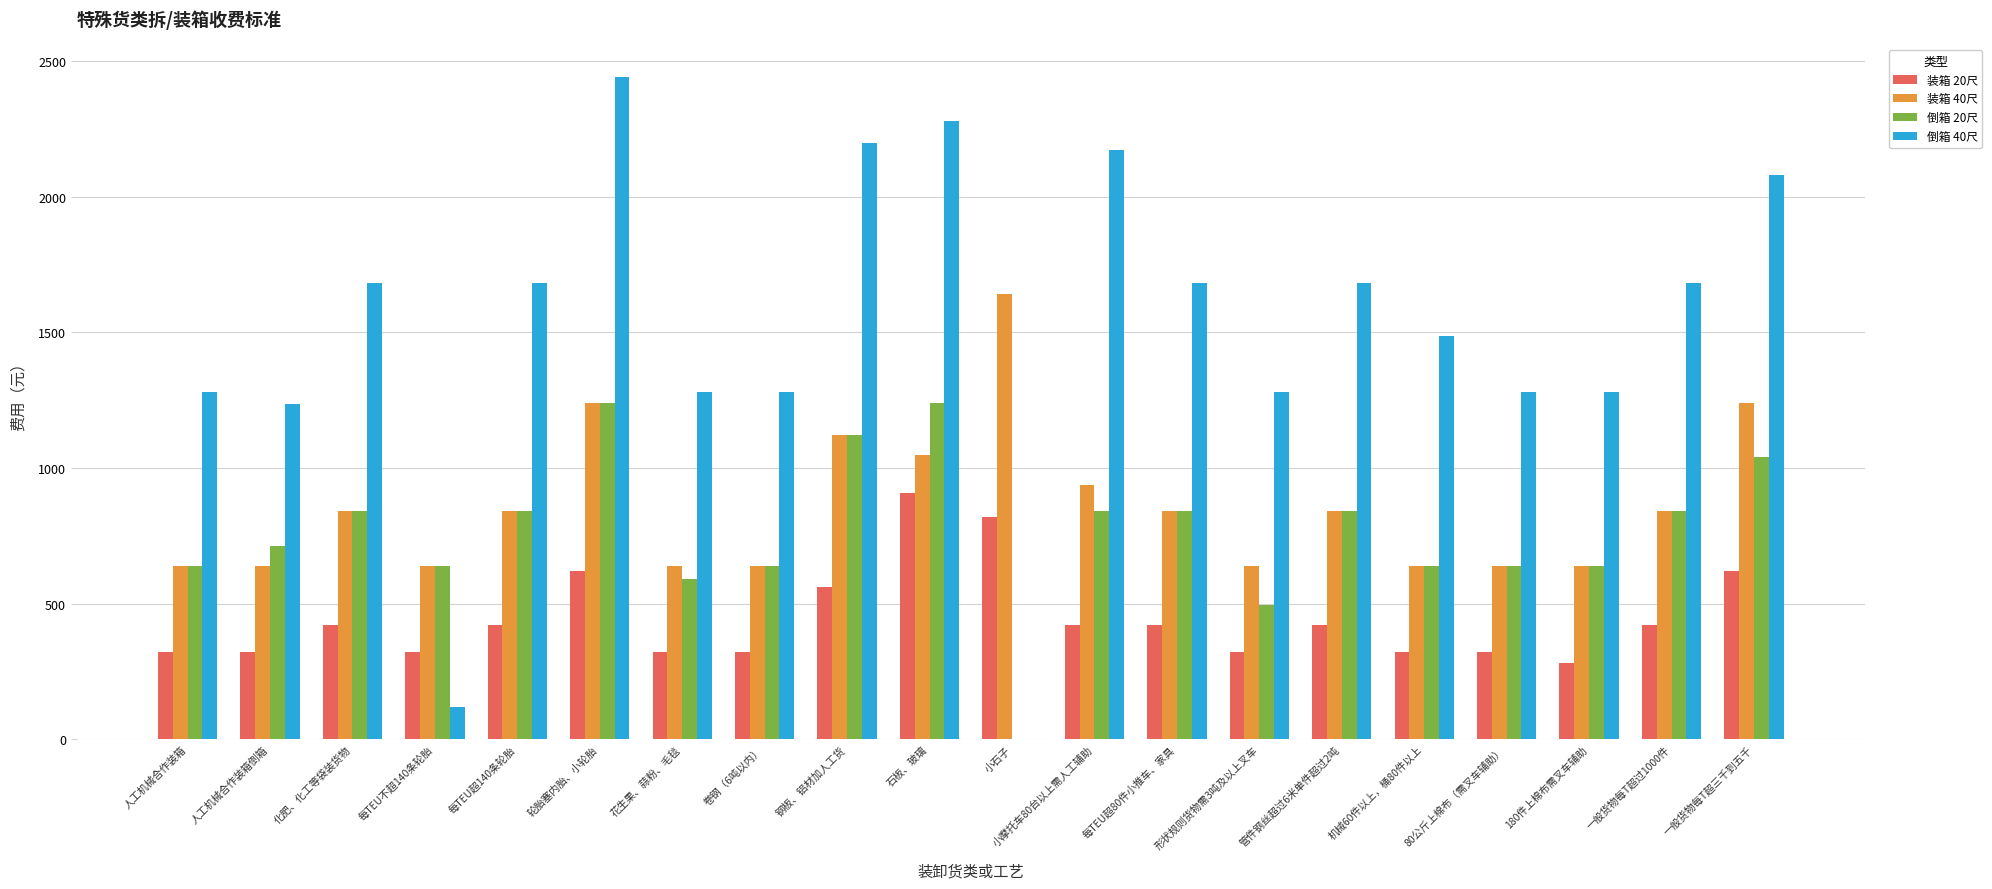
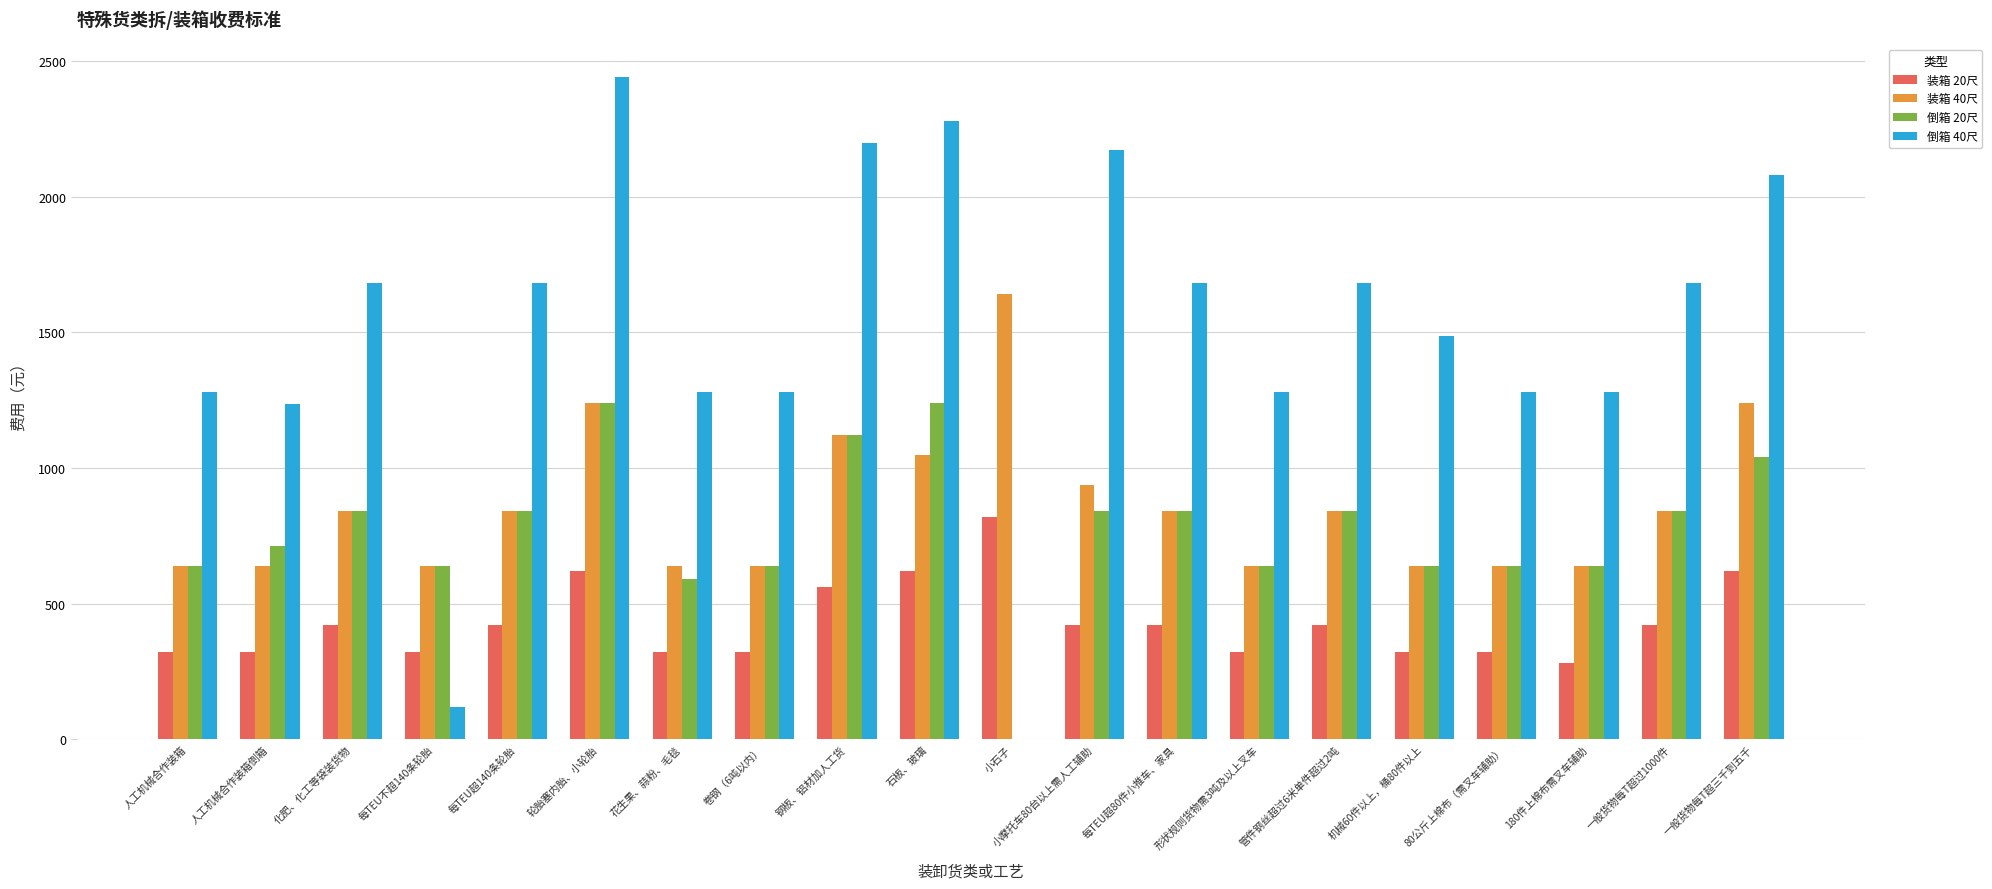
装箱 20尺, 石板、玻璃: 910 -> 620
倒箱 20尺, 形状规则货物需3吨及以上叉车: 500 -> 640
